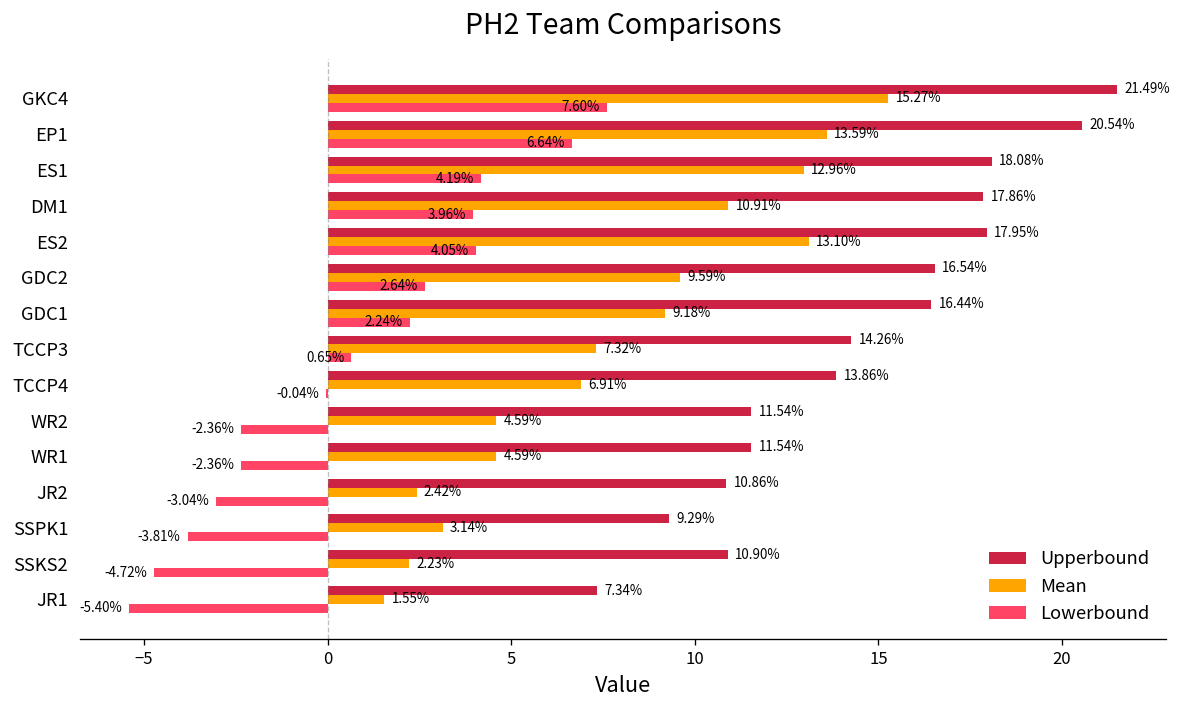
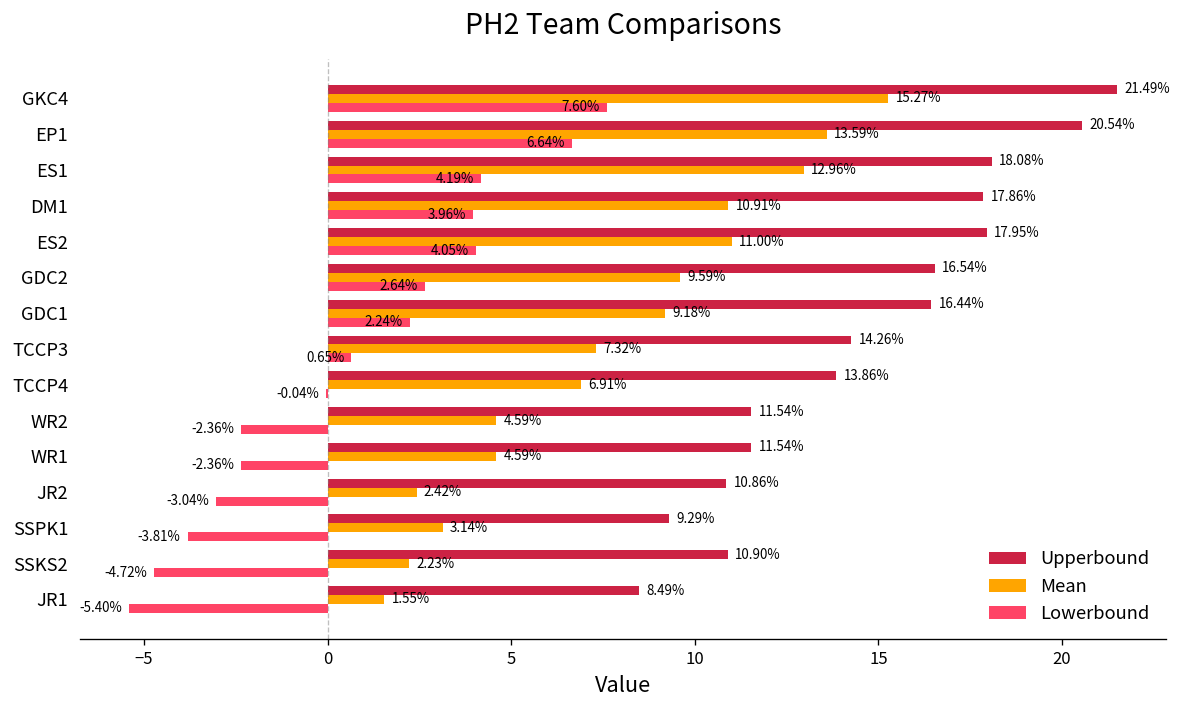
Mean, ES2: 13.10% -> 11.00%
Upperbound, JR1: 7.34% -> 8.49%
